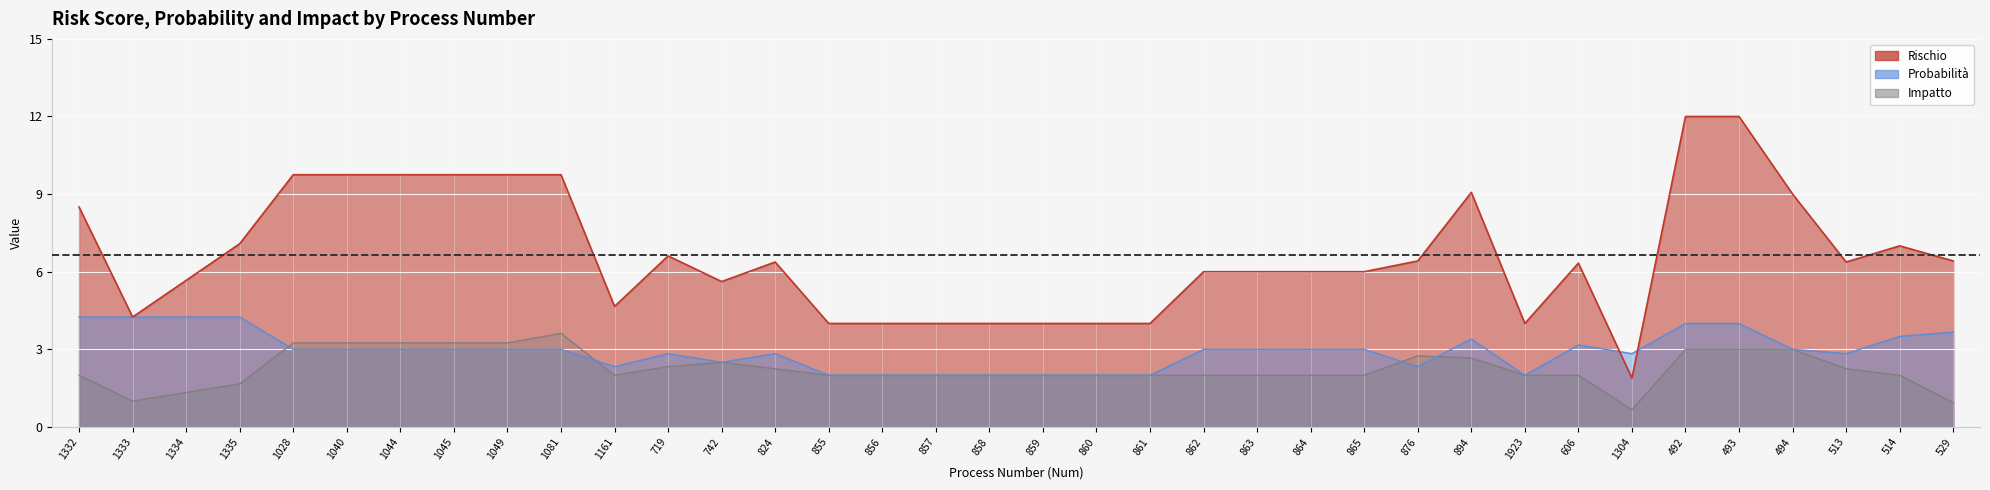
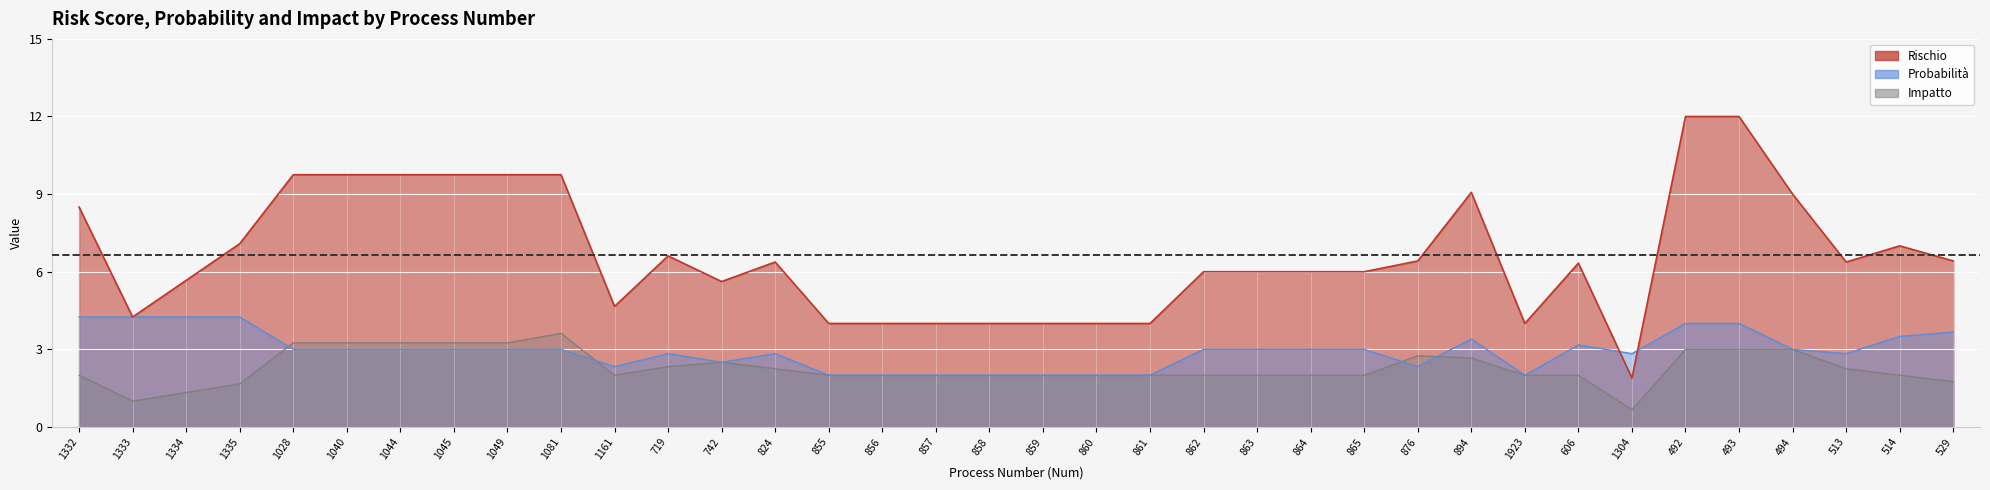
Impatto, 529: 0.9 -> 1.8
